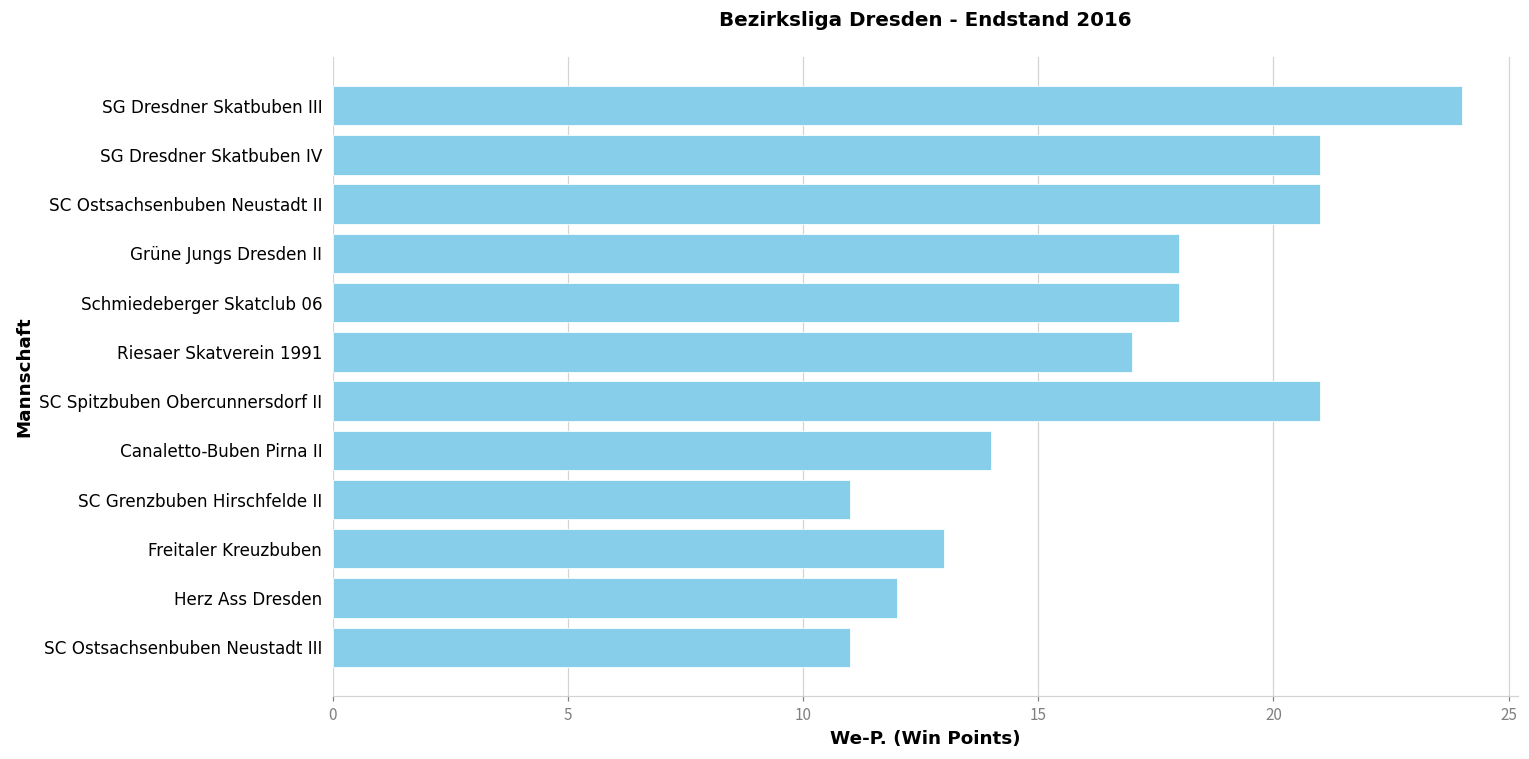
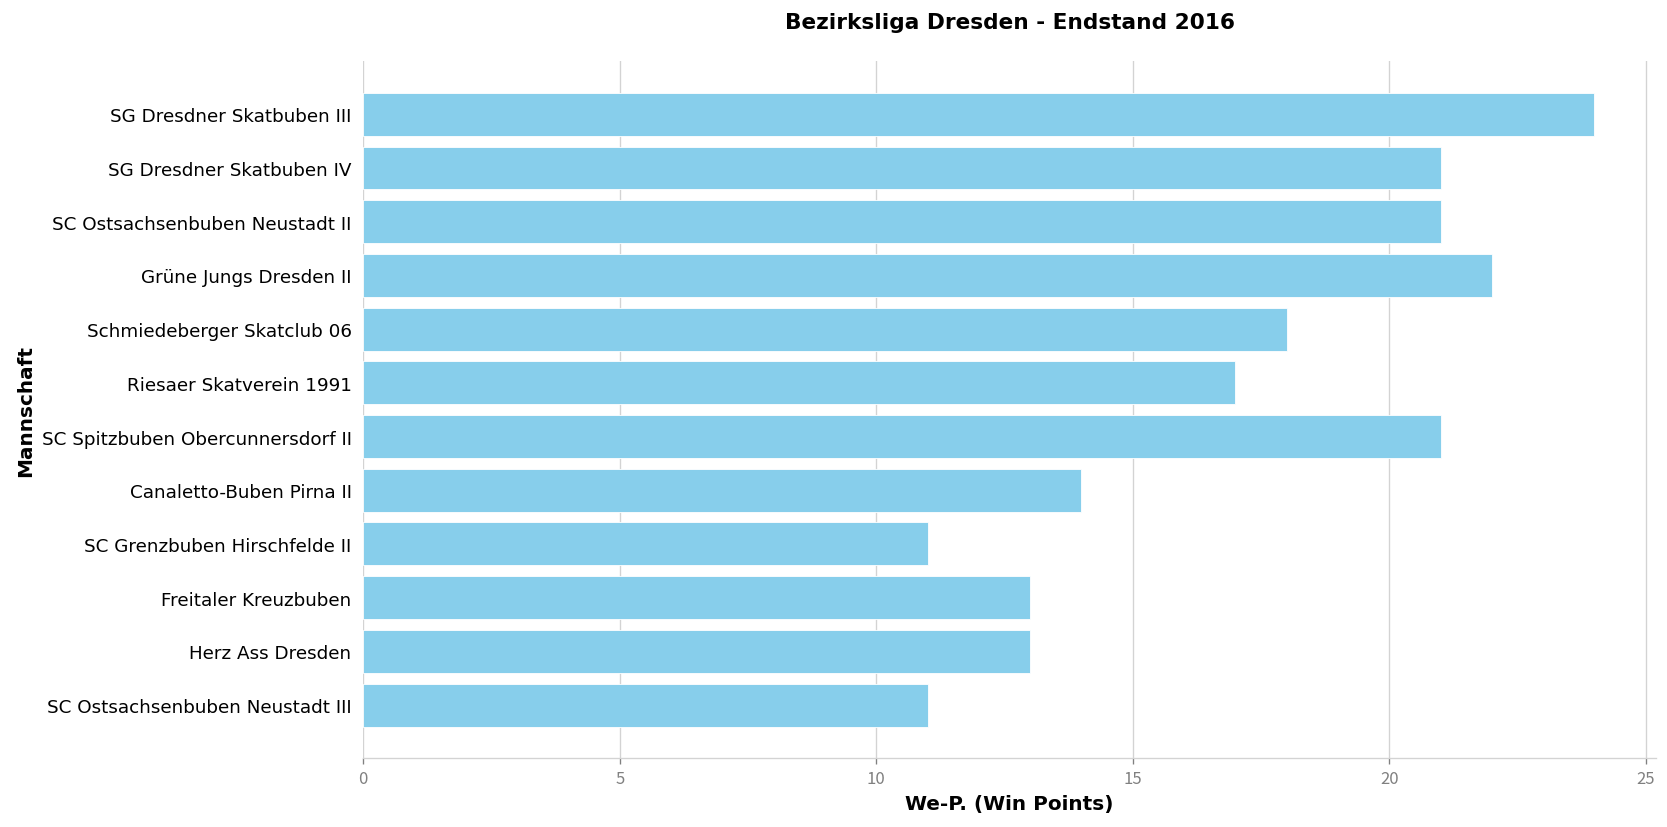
Grüne Jungs Dresden II: 18 -> 22
Herz Ass Dresden: 12 -> 13
